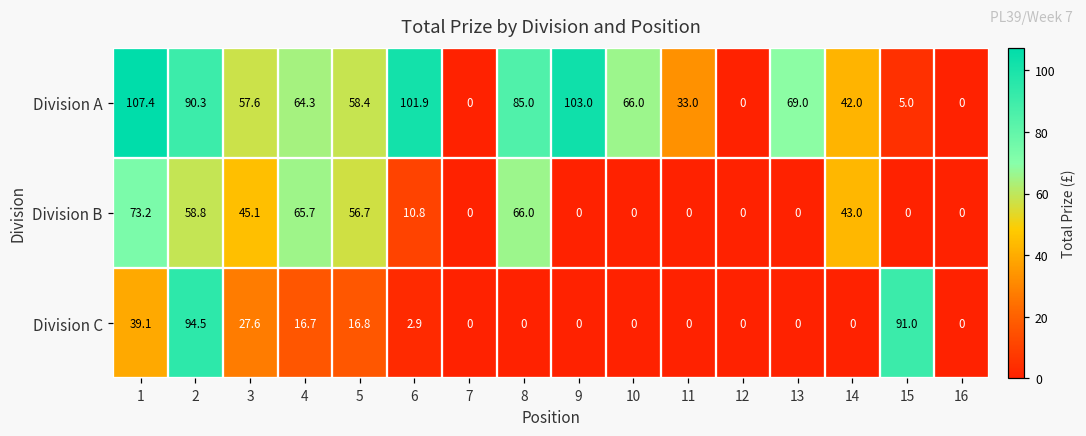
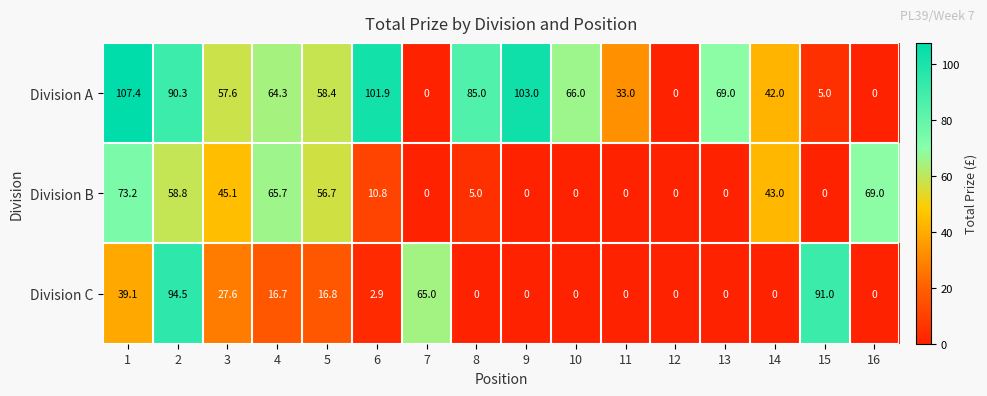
Division B, 8: 66.0 -> 5.0
Division B, 16: 0 -> 69.0
Division C, 7: 0 -> 65.0
